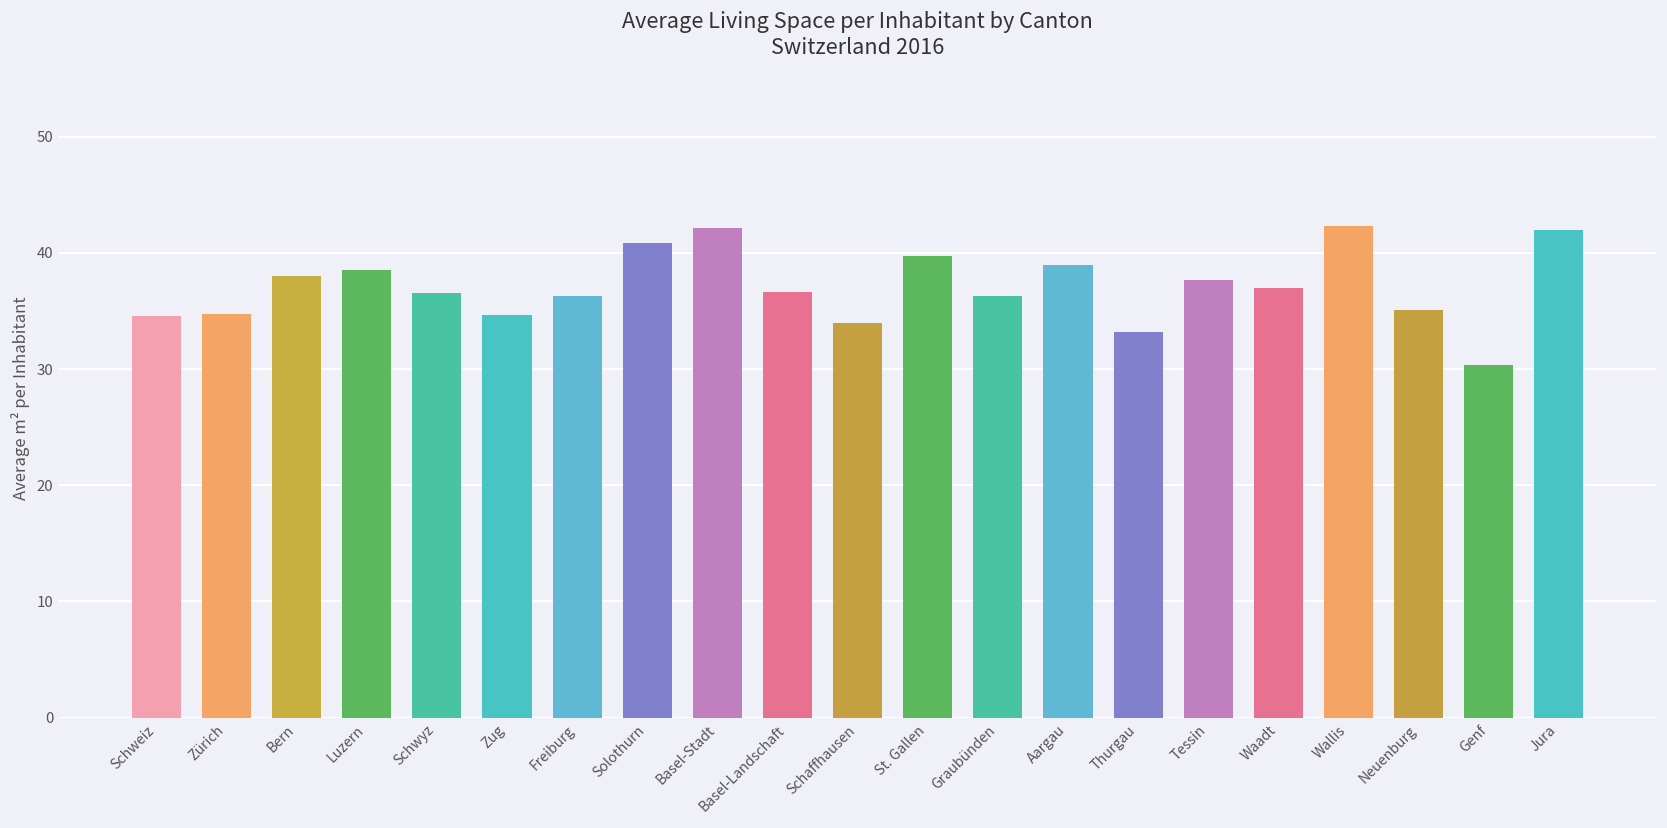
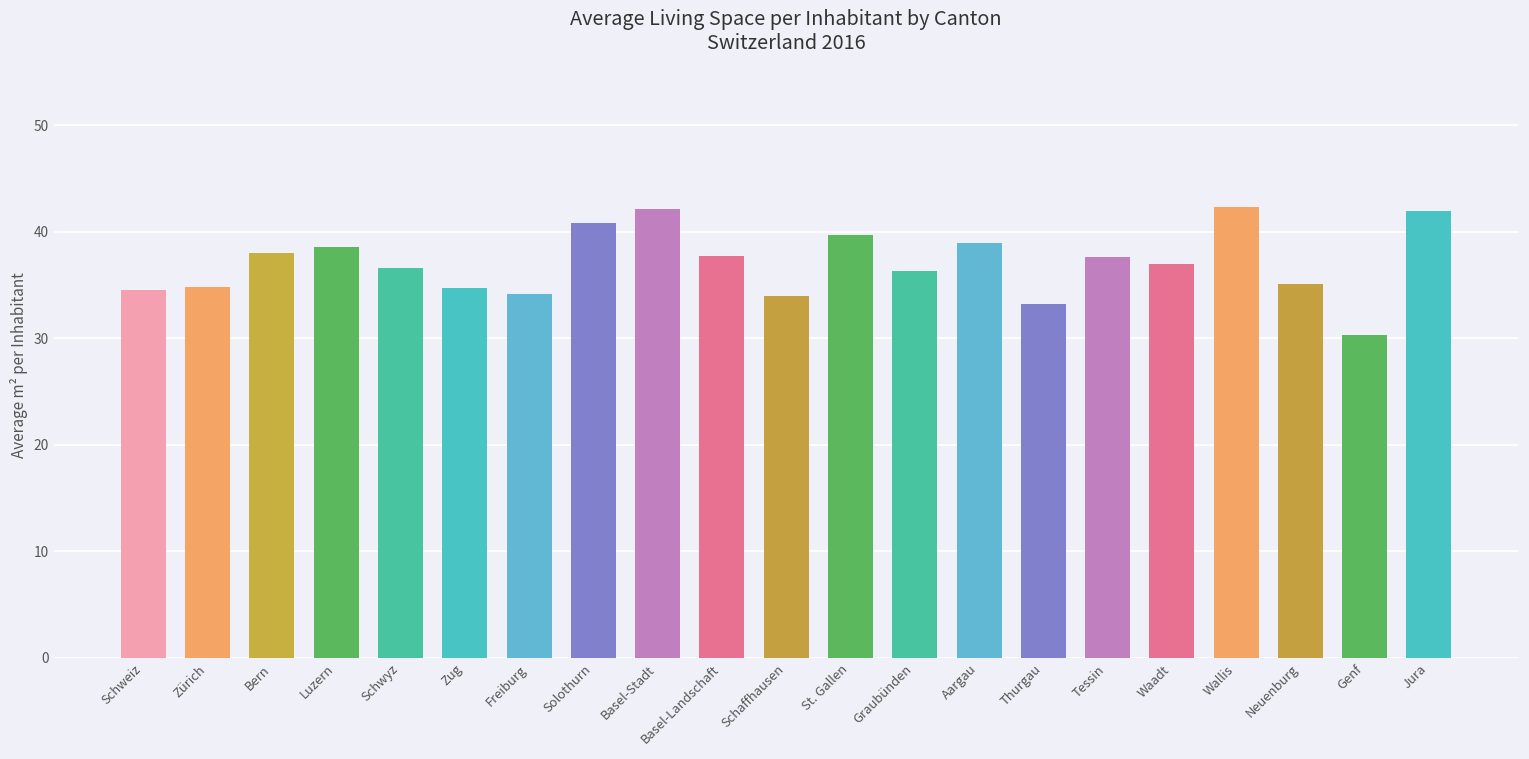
Freiburg: 36 -> 34
Basel-Landschaft: 37 -> 38
